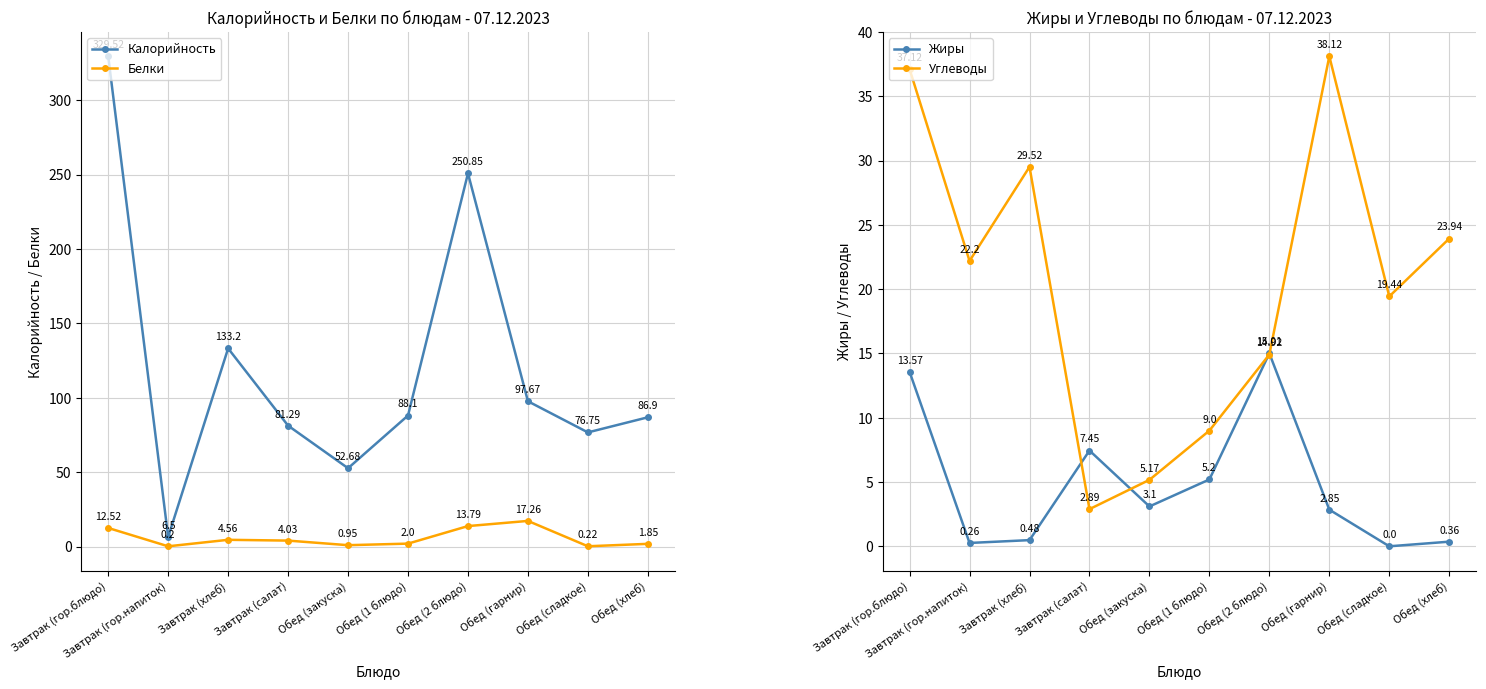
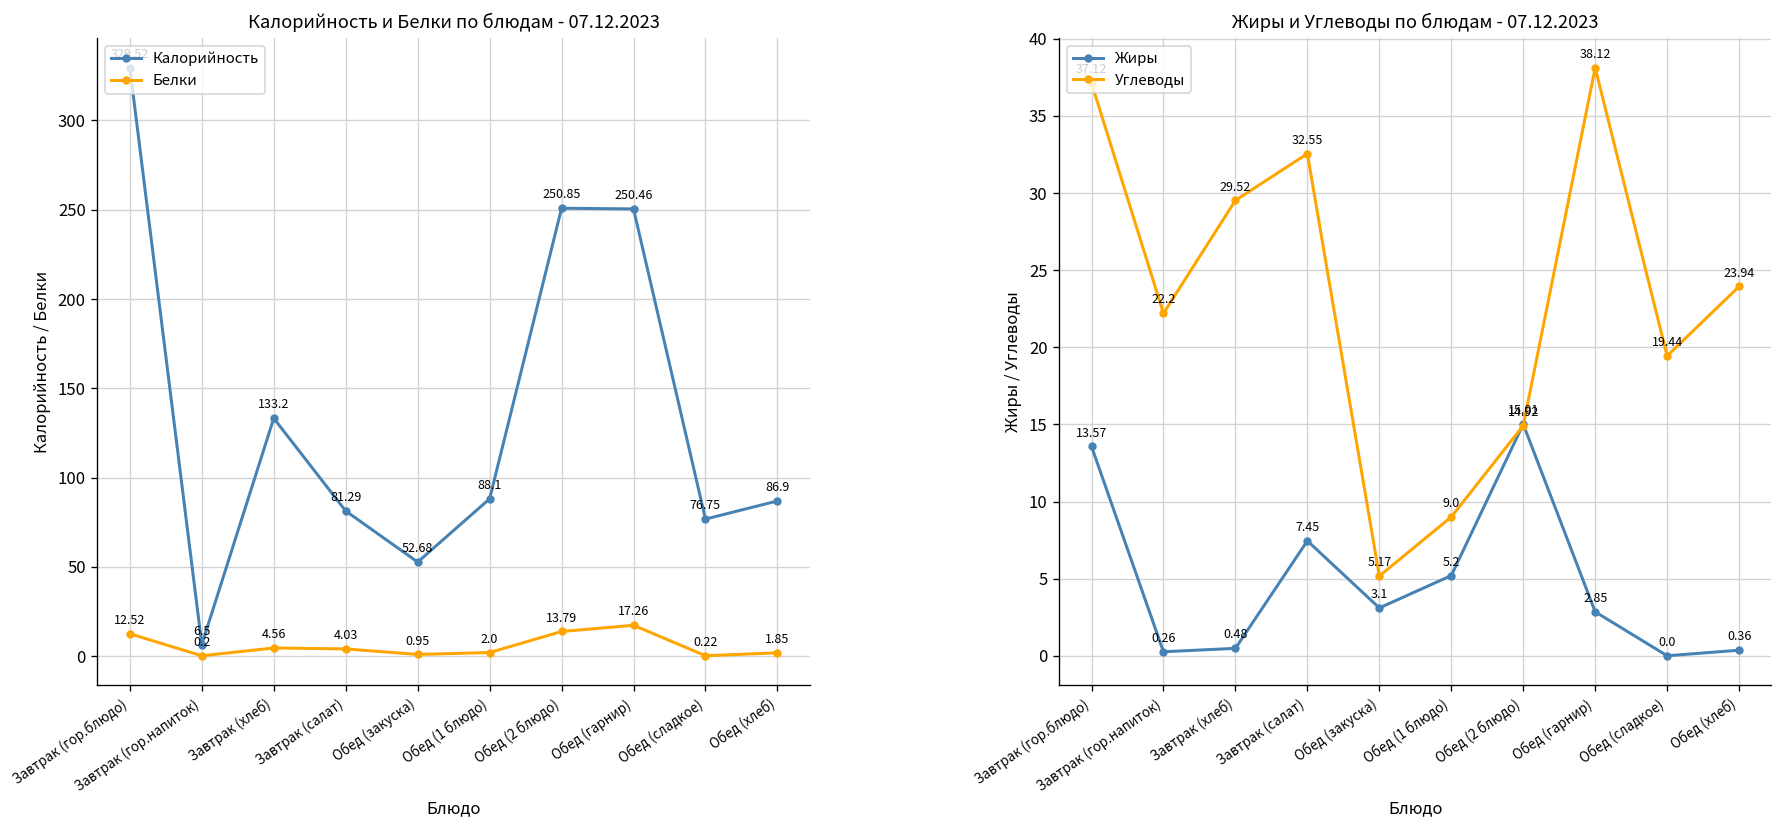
Калорийность и Белки по блюдам - 07.12.2023, Калорийность, Обед (гарнир): 97.67 -> 250.46
Жиры и Углеводы по блюдам - 07.12.2023, Углеводы, Завтрак (салат): 2.89 -> 32.55
